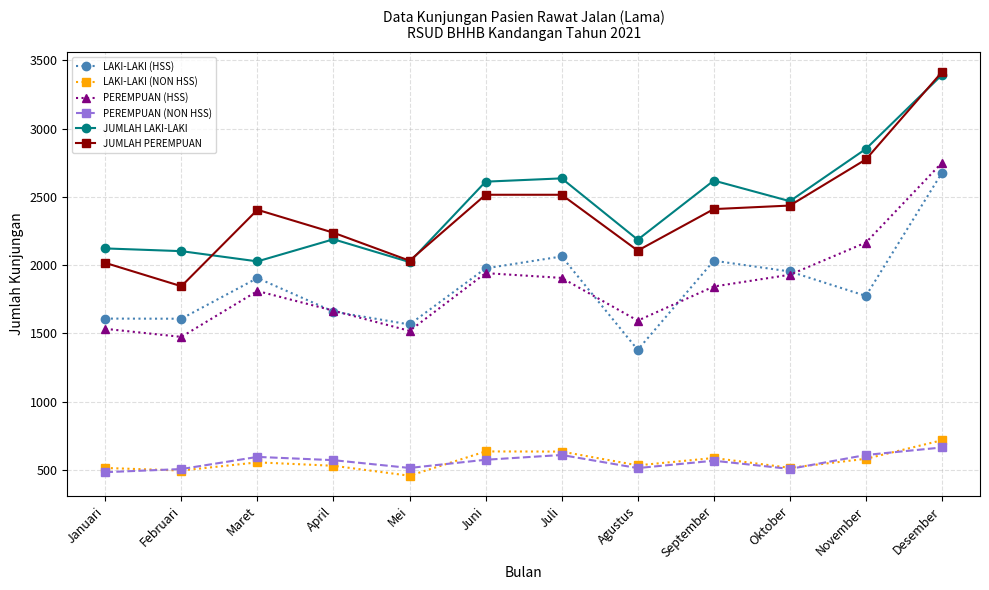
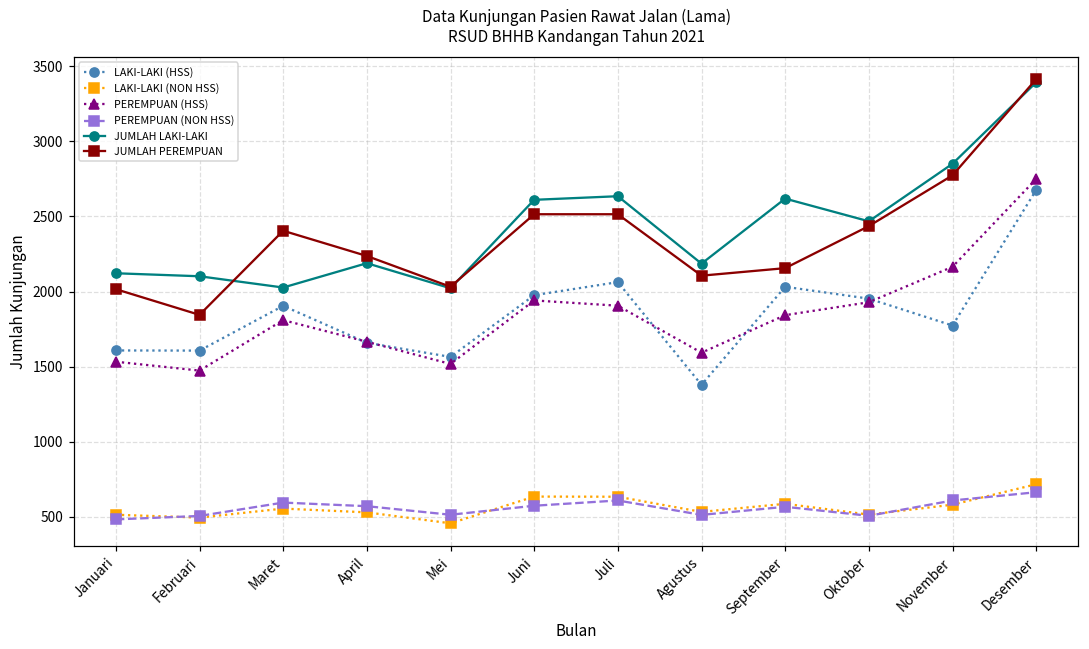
JUMLAH PEREMPUAN, September: 2410 -> 2160
